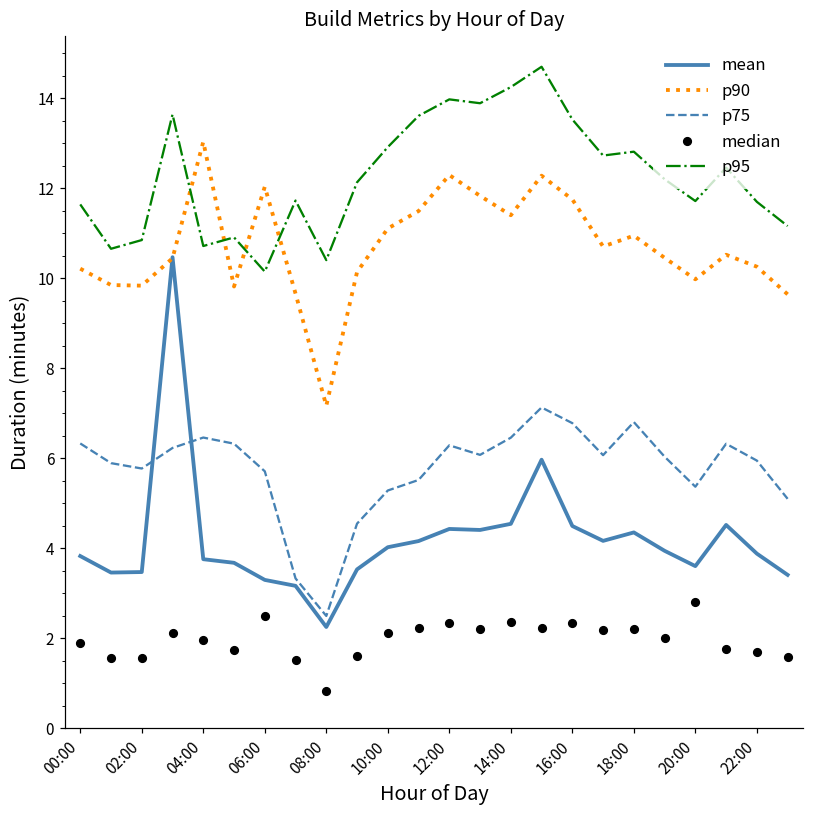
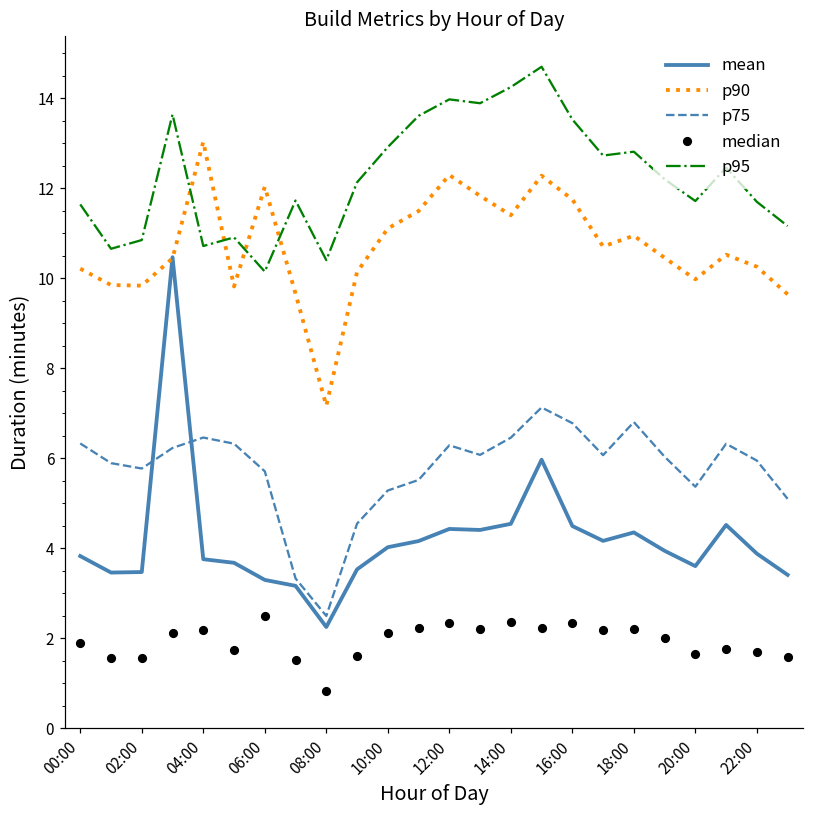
median, 04:00: 2.0 -> 2.2
median, 20:00: 2.8 -> 1.6
